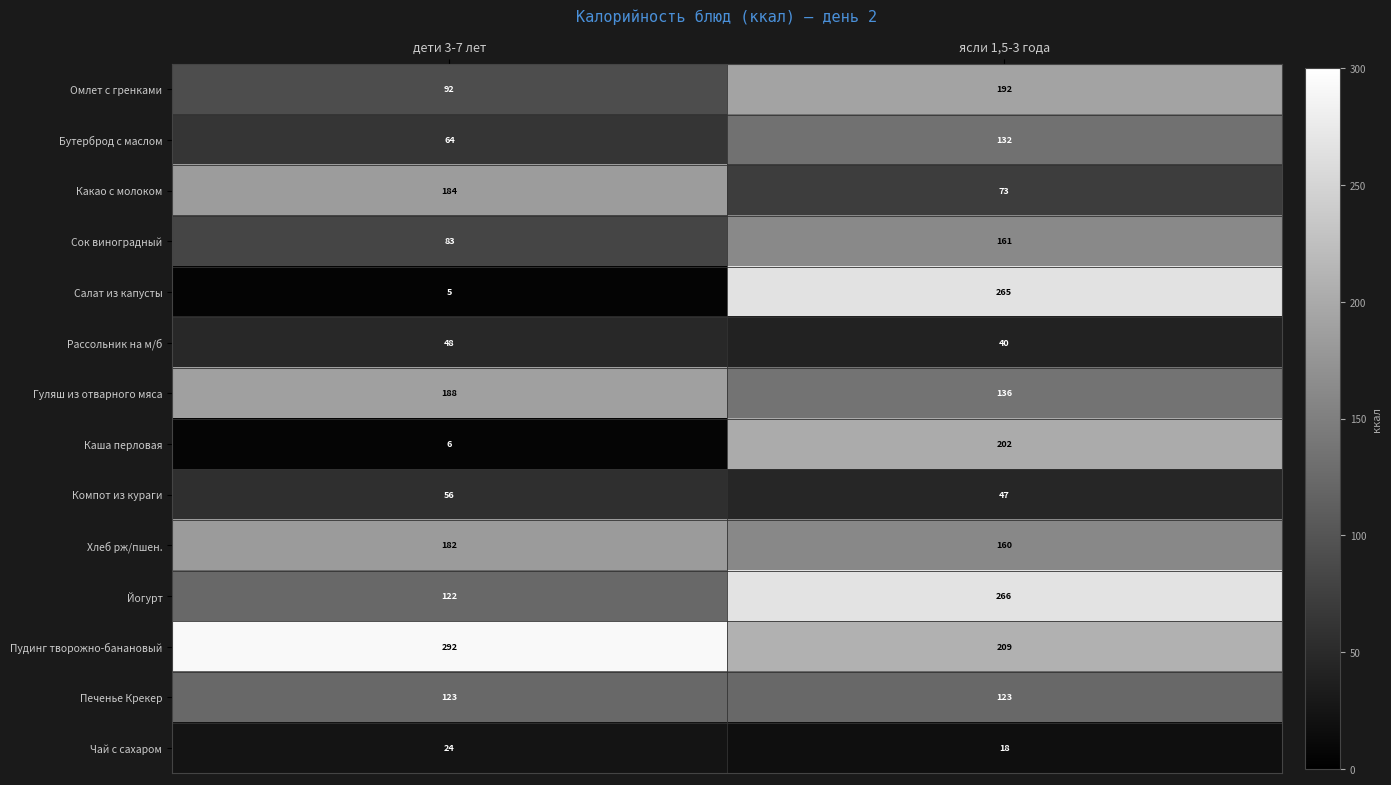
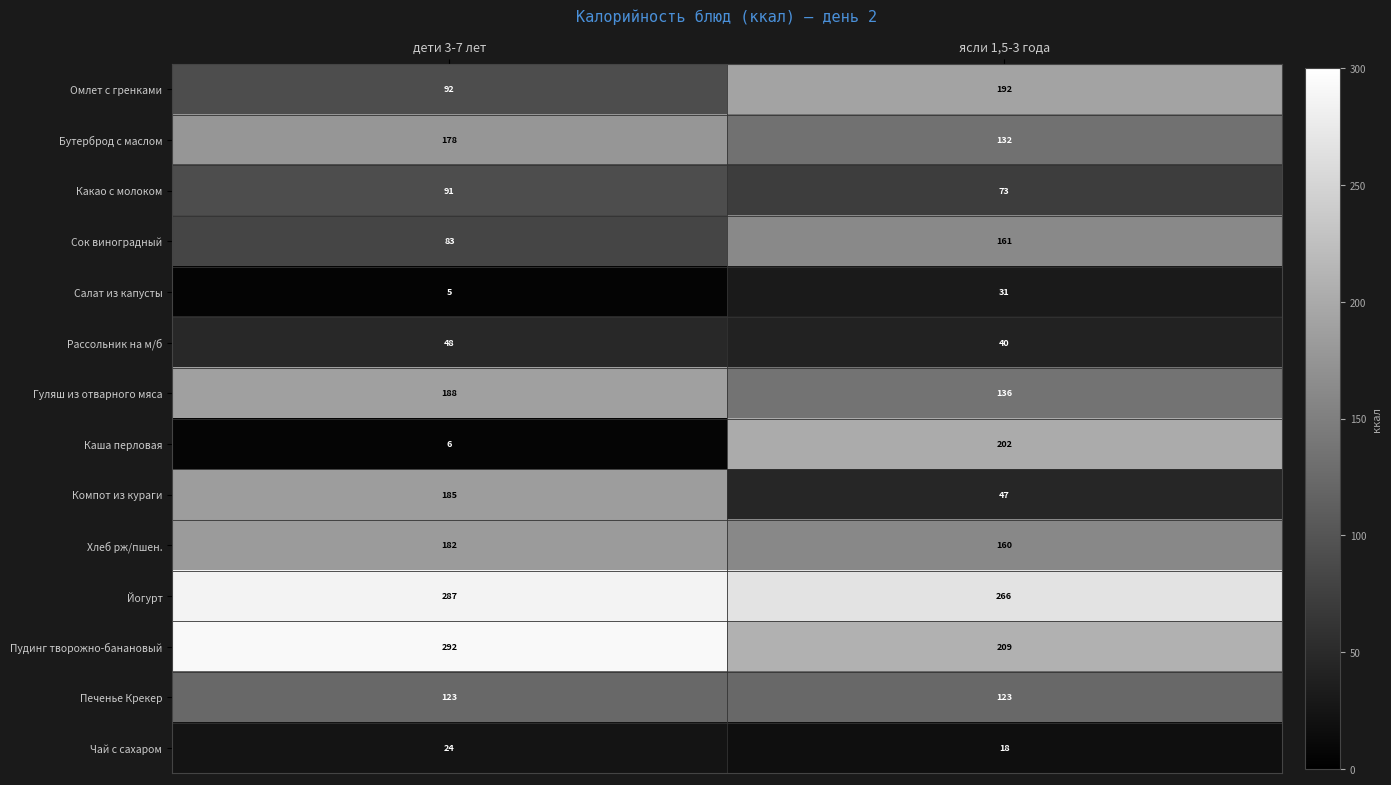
Бутерброд с маслом, дети 3-7 лет: 64 -> 178
Какао с молоком, дети 3-7 лет: 184 -> 91
Салат из капусты, ясли 1,5-3 года: 265 -> 31
Компот из кураги, дети 3-7 лет: 56 -> 185
Йогурт, дети 3-7 лет: 122 -> 287
